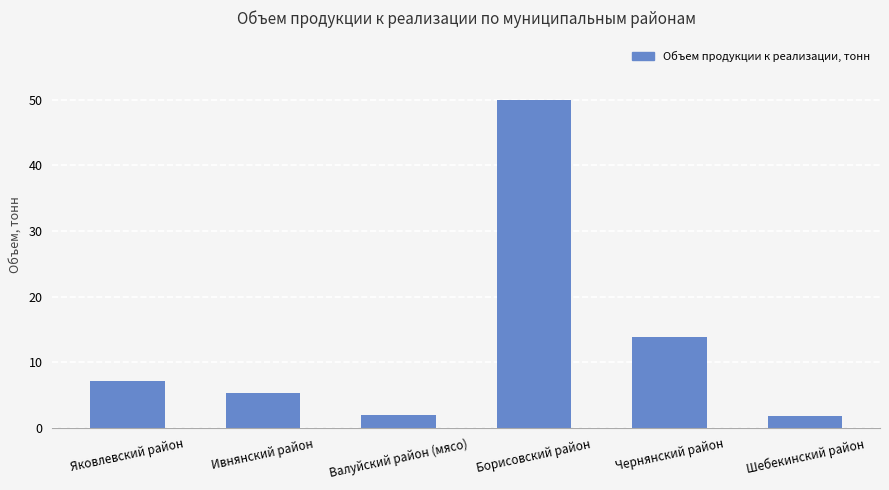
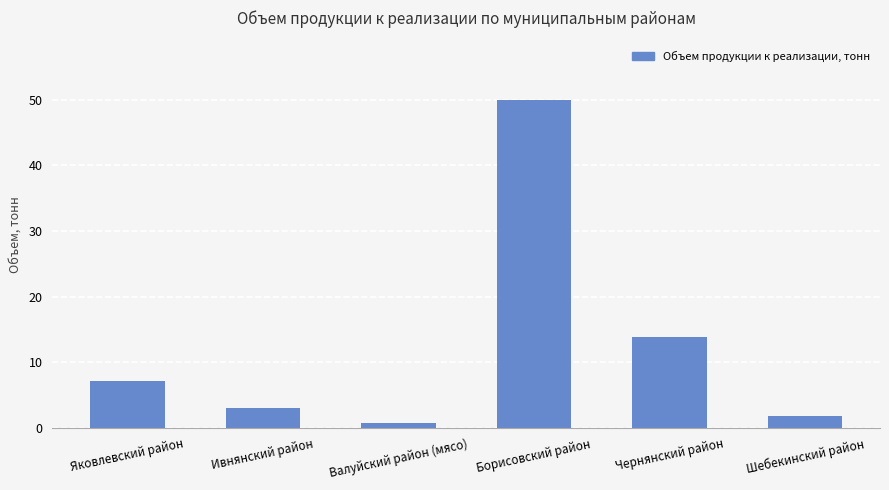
Ивнянский район: 5 -> 3
Валуйский район (мясо): 2 -> 1
